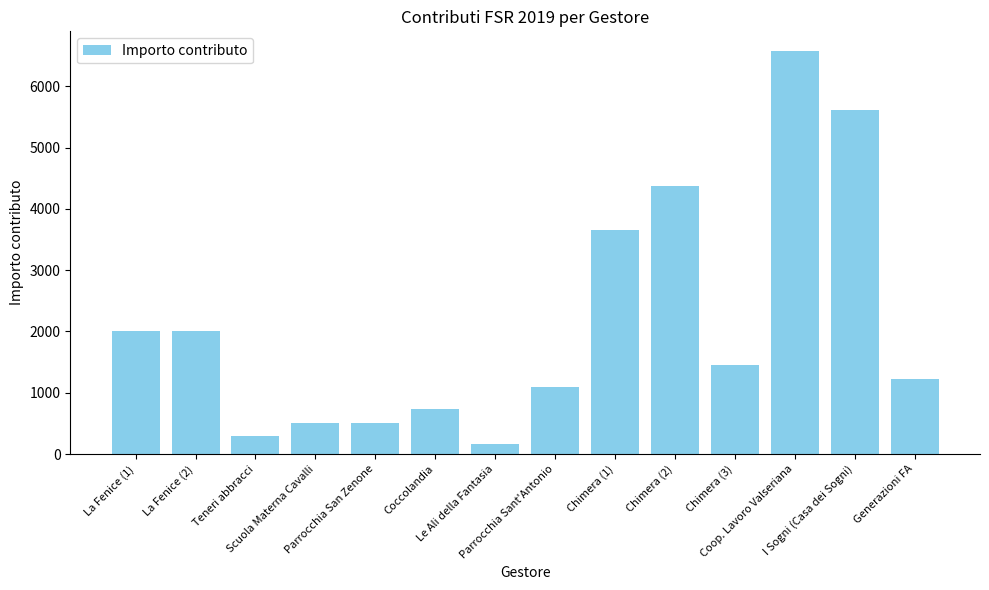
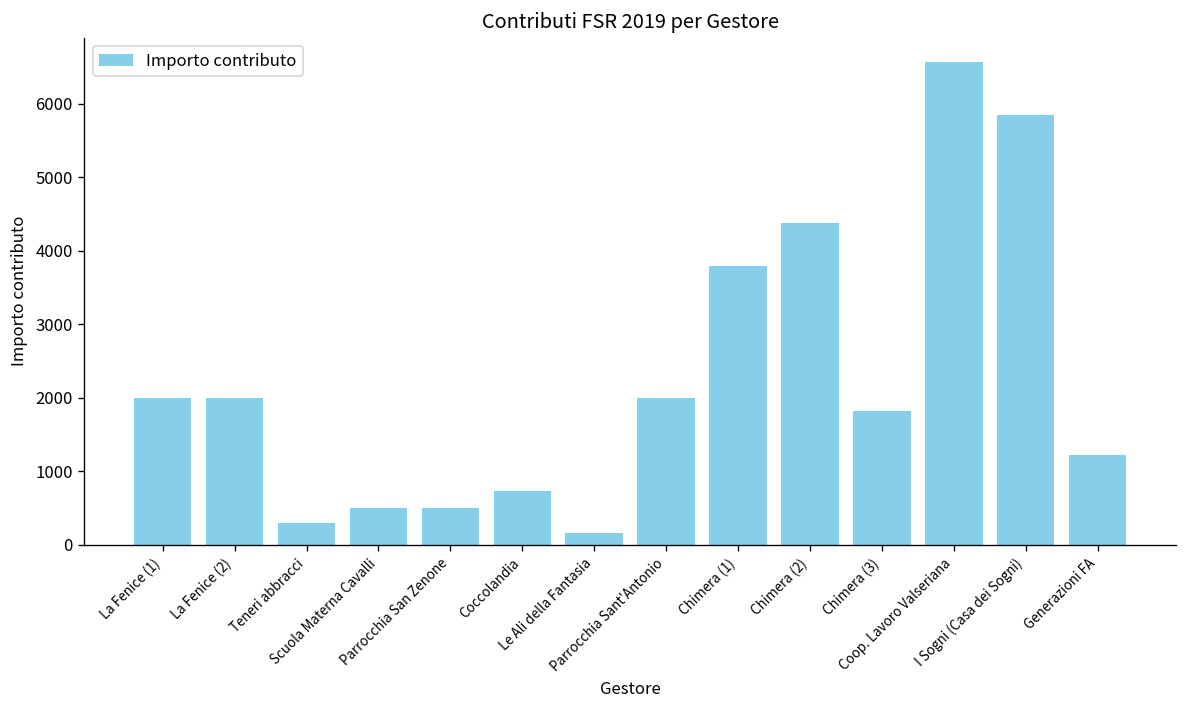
Parrocchia Sant'Antonio: 1100 -> 2000
Chimera (1): 3700 -> 3800
Chimera (3): 1500 -> 1800
I Sogni (Casa dei Sogni): 5600 -> 5800
